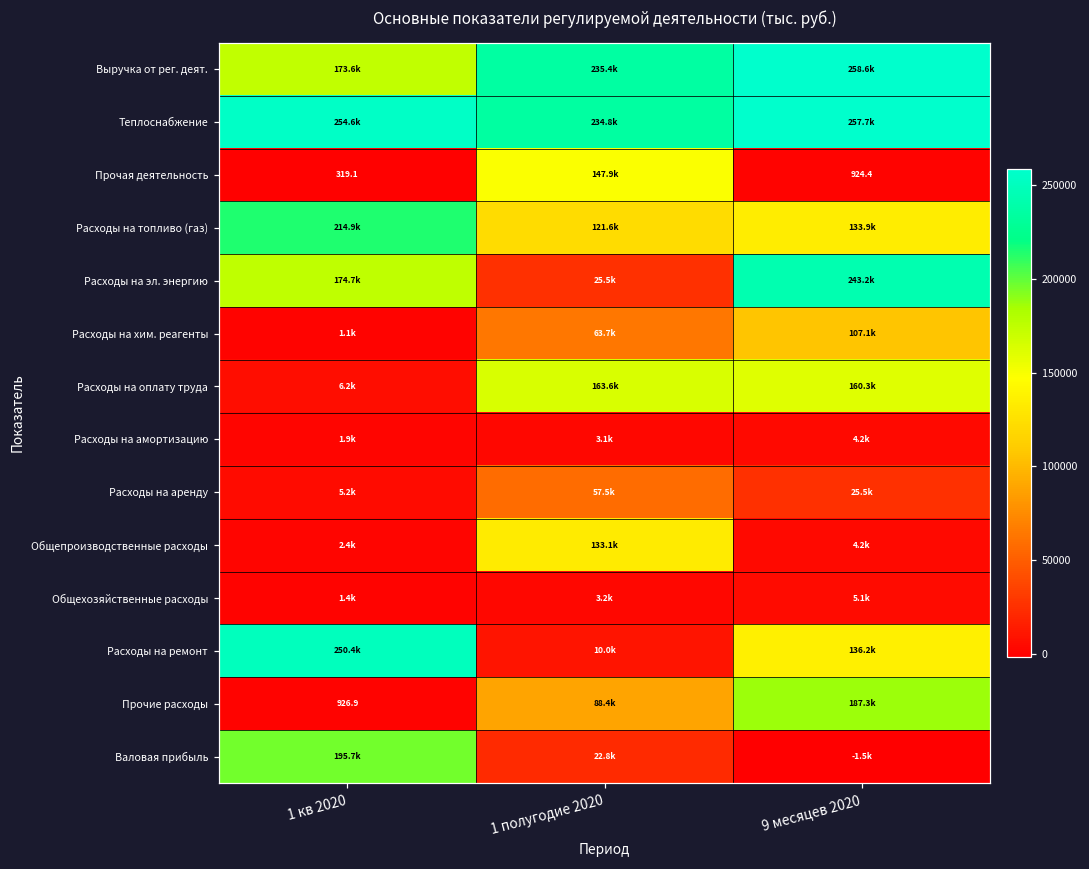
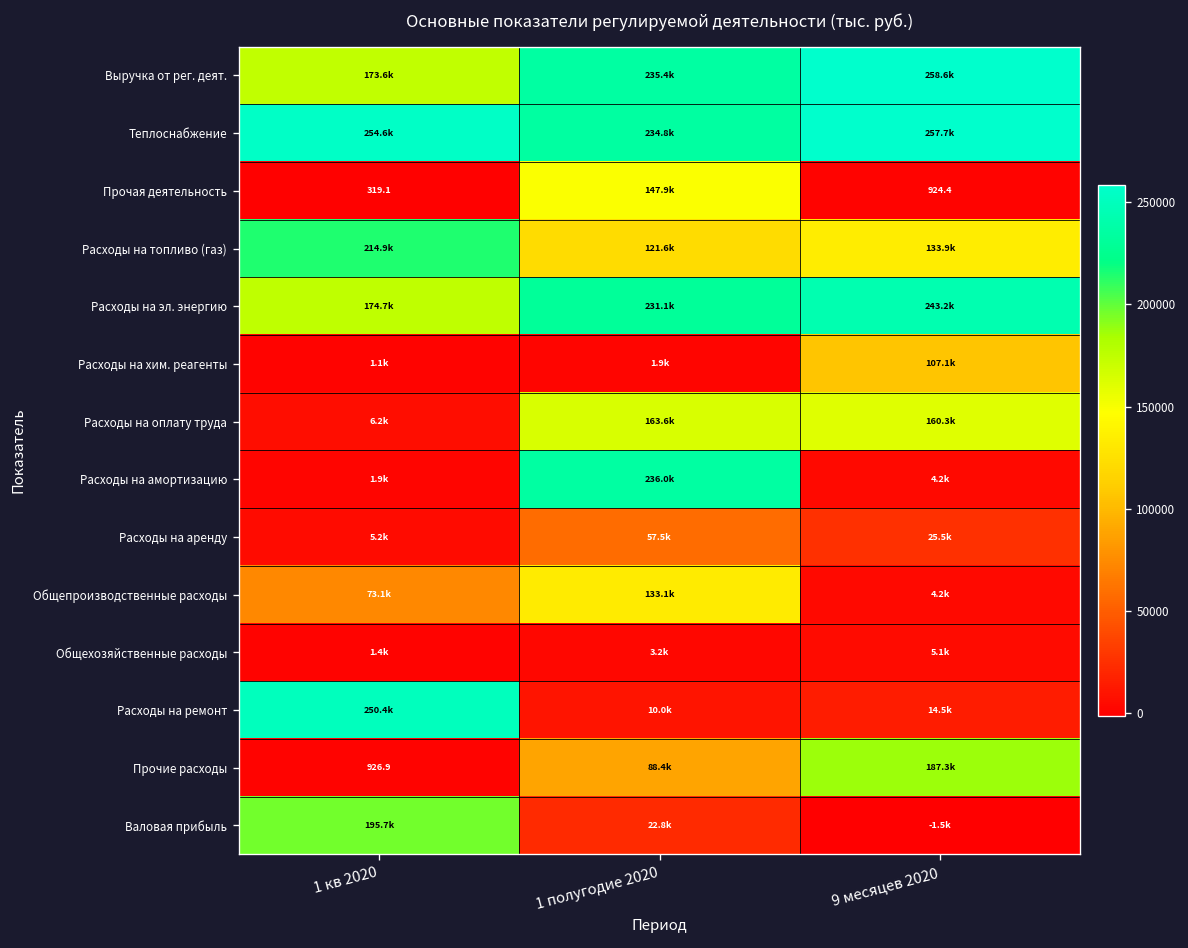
Расходы на эл. энергию, 1 полугодие 2020: 25.5k -> 231.1k
Расходы на хим. реагенты, 1 полугодие 2020: 63.7k -> 1.9k
Расходы на амортизацию, 1 полугодие 2020: 3.1k -> 236.0k
Общепроизводственные расходы, 1 кв 2020: 2.4k -> 73.1k
Расходы на ремонт, 9 месяцев 2020: 136.2k -> 14.5k
